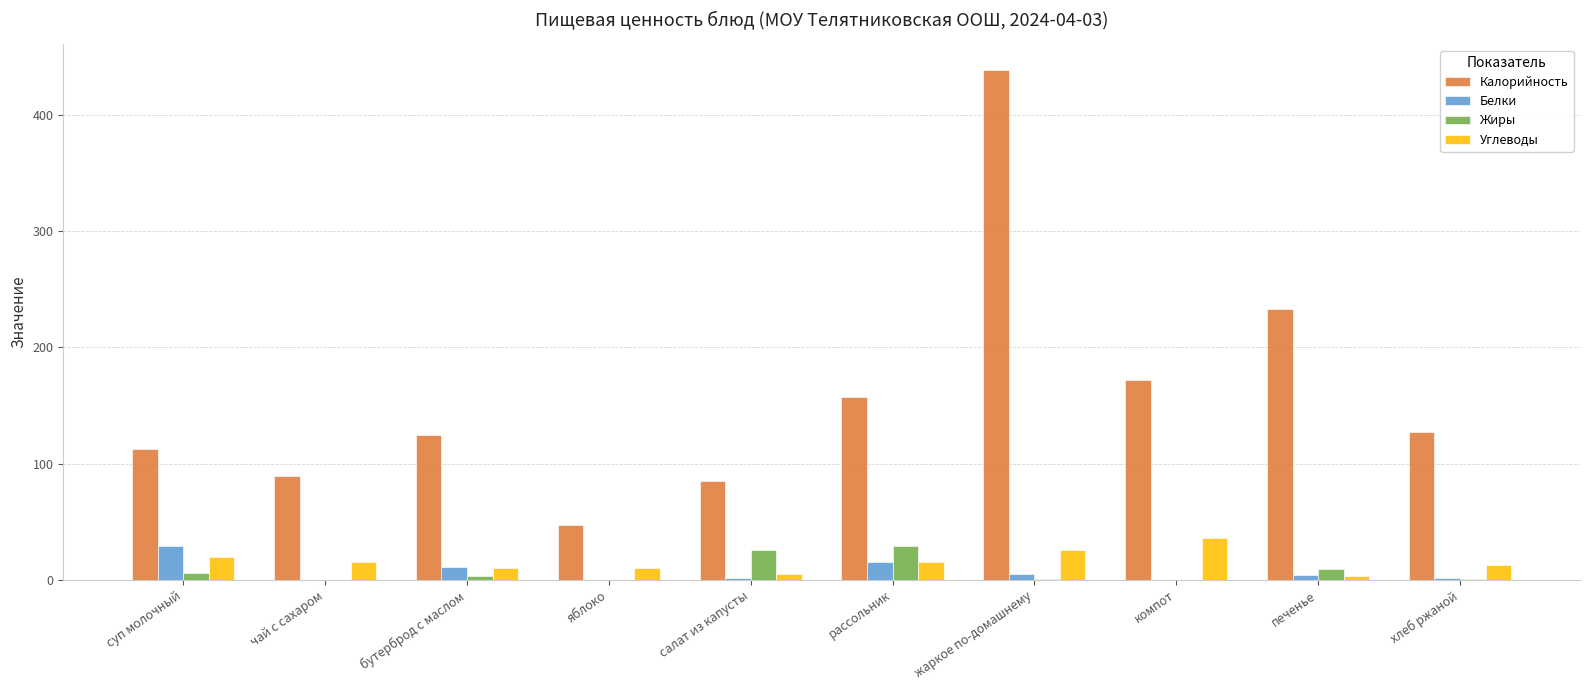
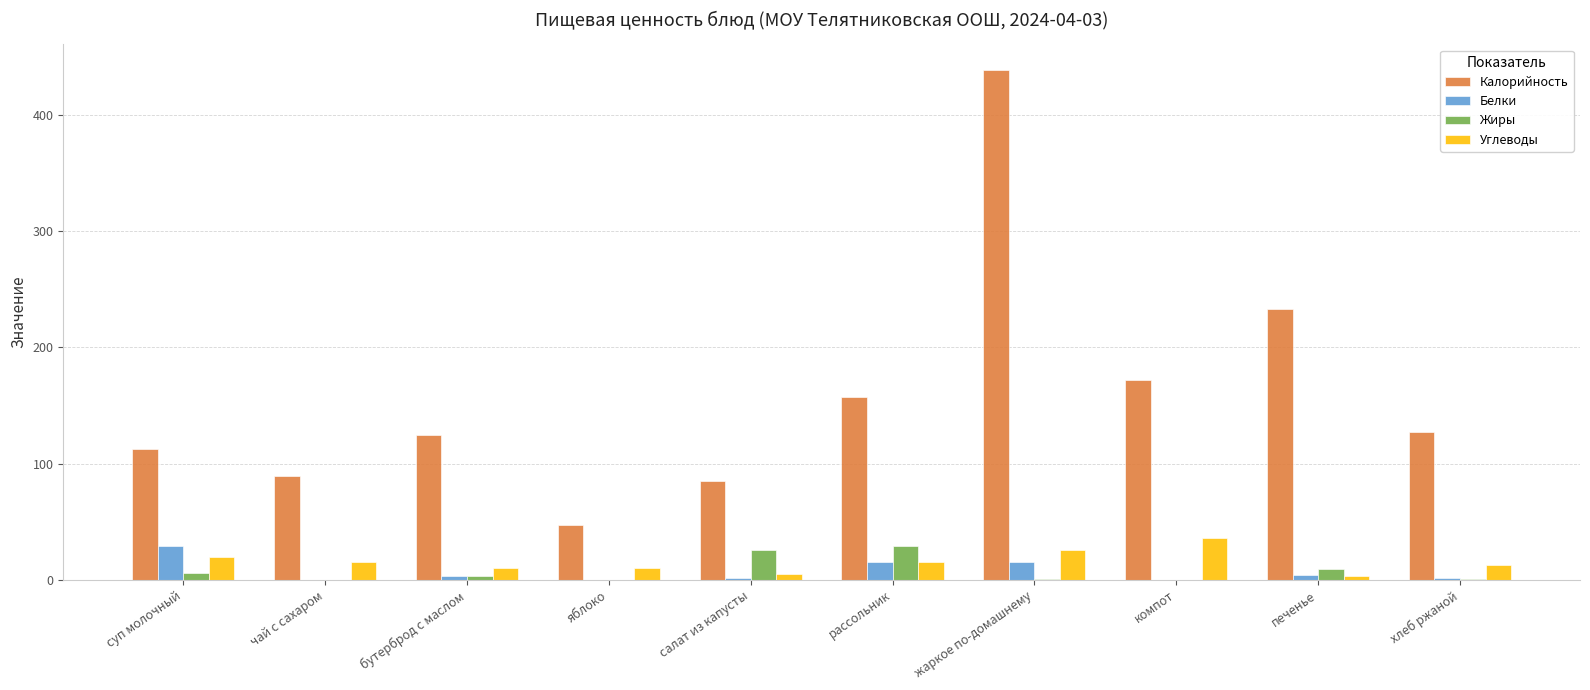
Белки, бутерброд с маслом: 11 -> 4
Белки, жаркое по-домашнему: 5 -> 15
